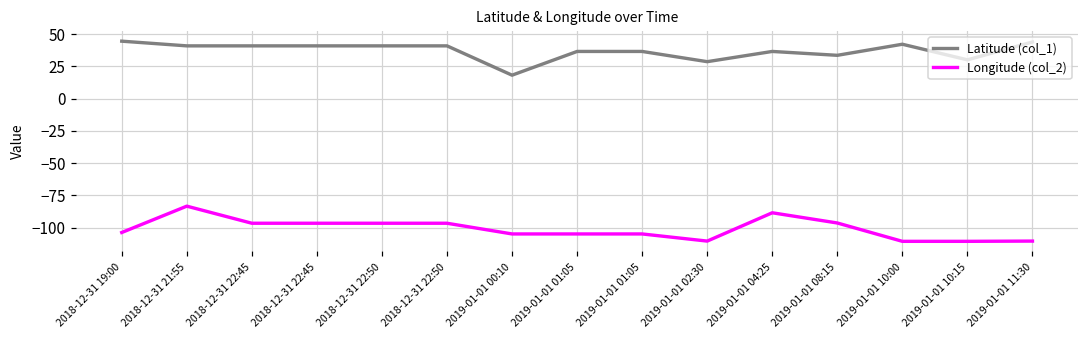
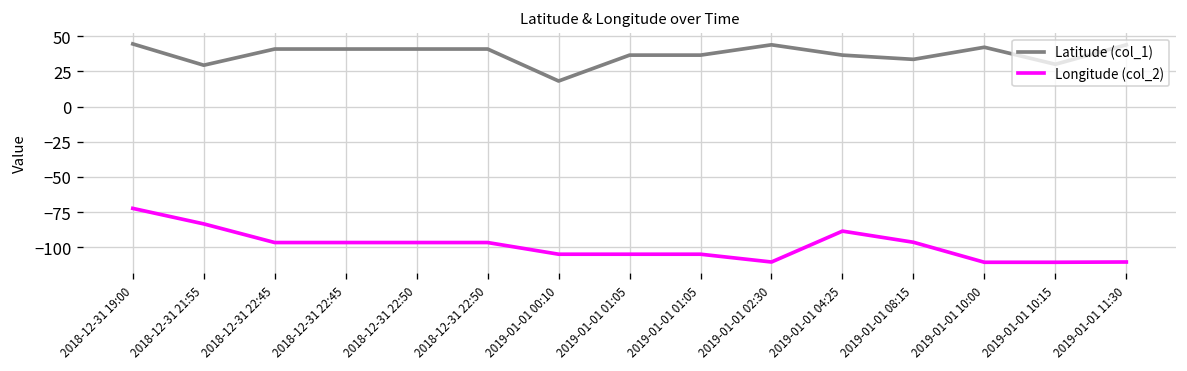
Longitude (col_2), 2018-12-31 19:00: -104 -> -72
Latitude (col_1), 2018-12-31 21:55: 41 -> 29
Latitude (col_1), 2019-01-01 02:30: 29 -> 44
